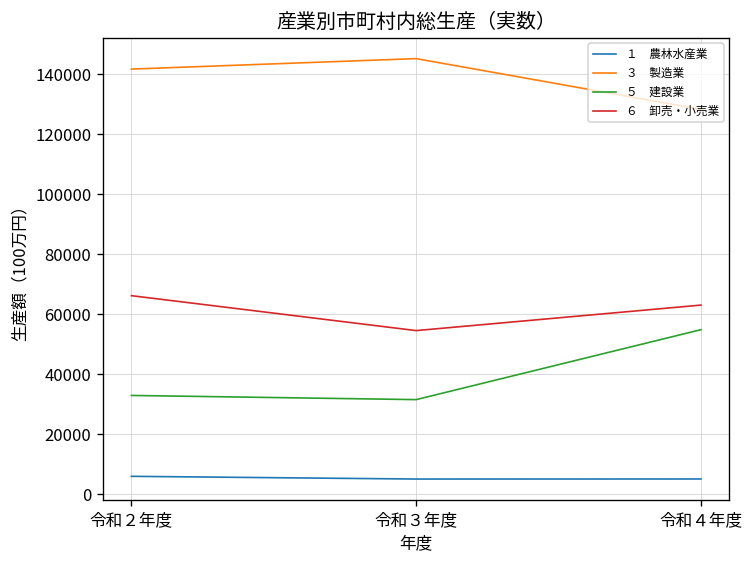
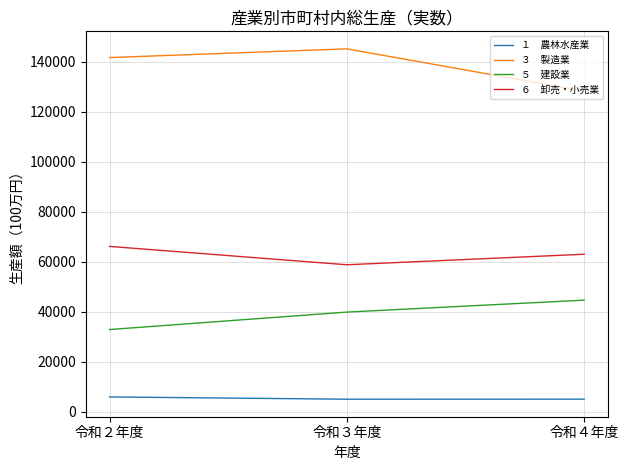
５ 建設業, 令和３年度: 31000 -> 40000
６ 卸売・小売業, 令和３年度: 54000 -> 59000
５ 建設業, 令和４年度: 55000 -> 45000
